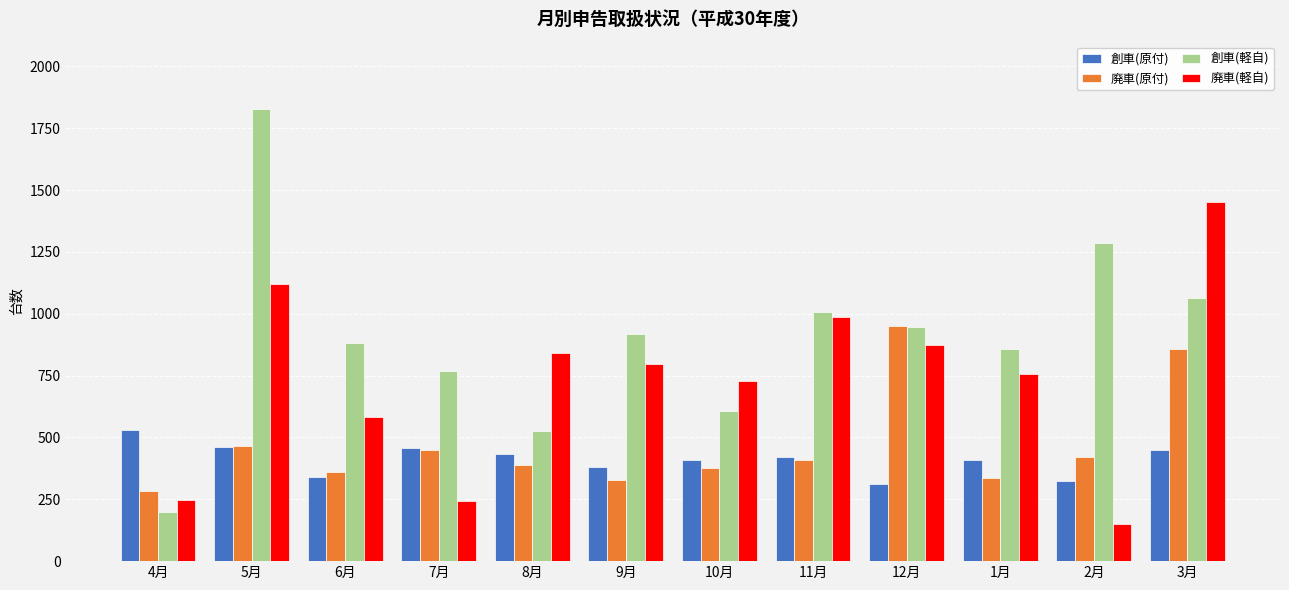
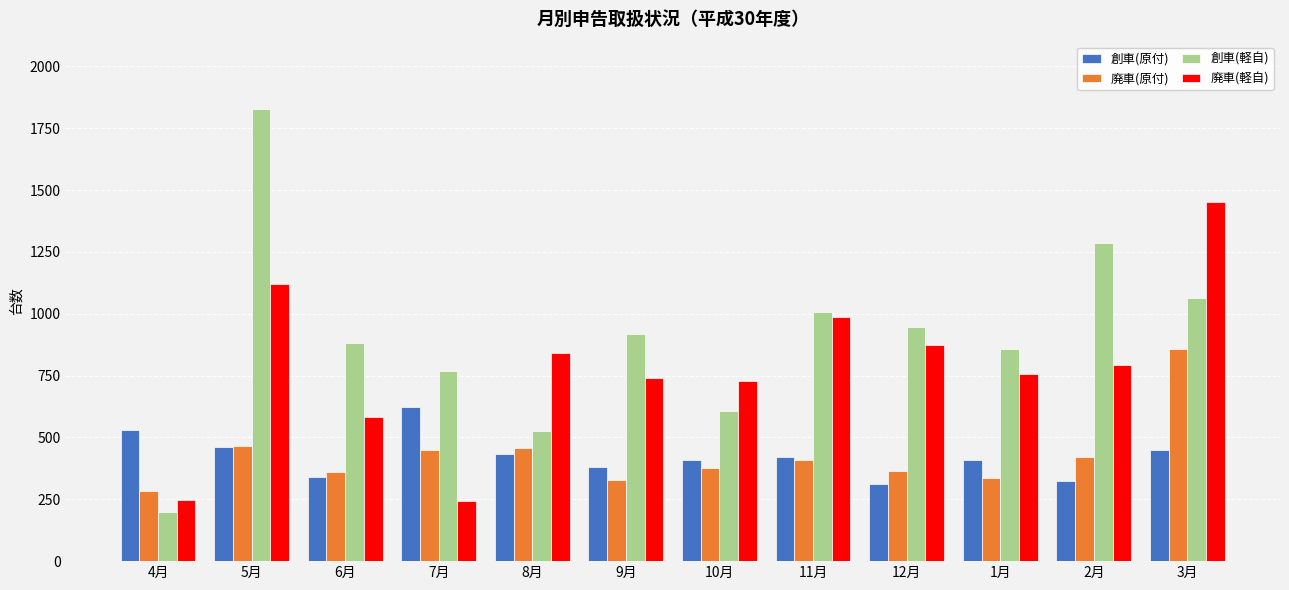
創車(原付), 7月: 460 -> 620
廃車(原付), 8月: 390 -> 460
廃車(軽自), 9月: 800 -> 740
廃車(原付), 12月: 950 -> 370
廃車(軽自), 2月: 150 -> 790
